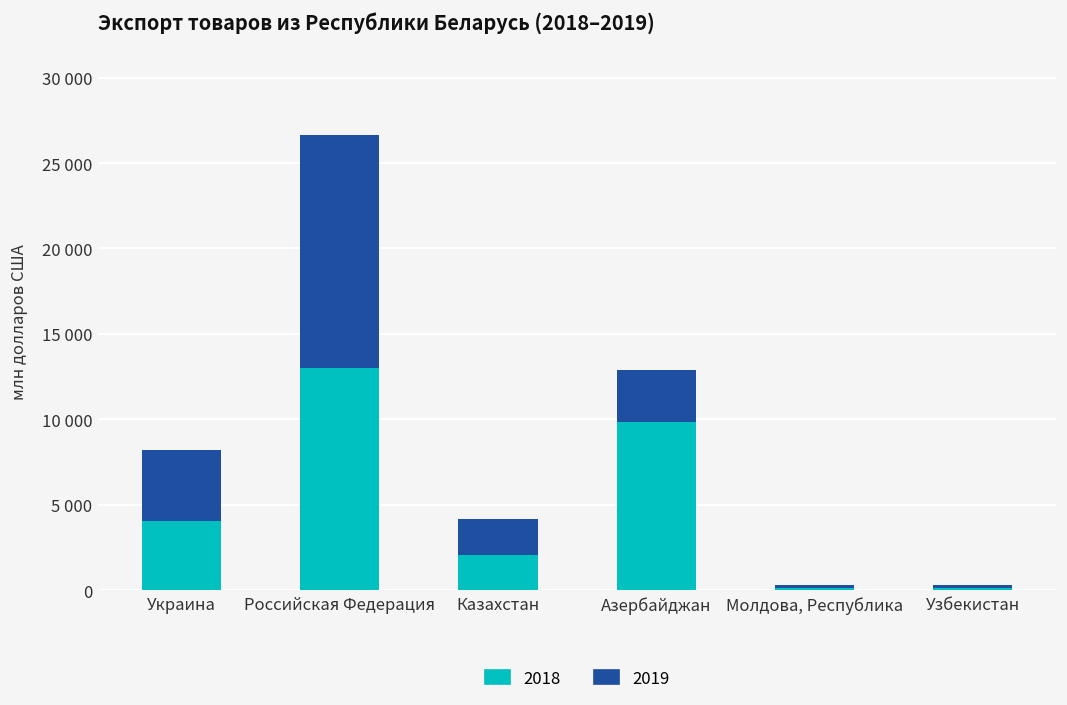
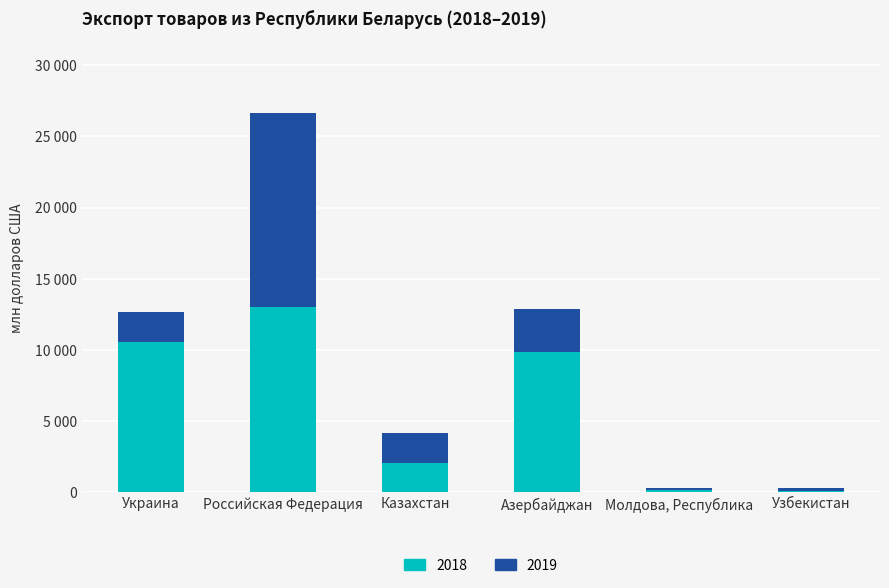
2018, Украина: 4100 -> 10600
2019, Украина: 4100 -> 2100
